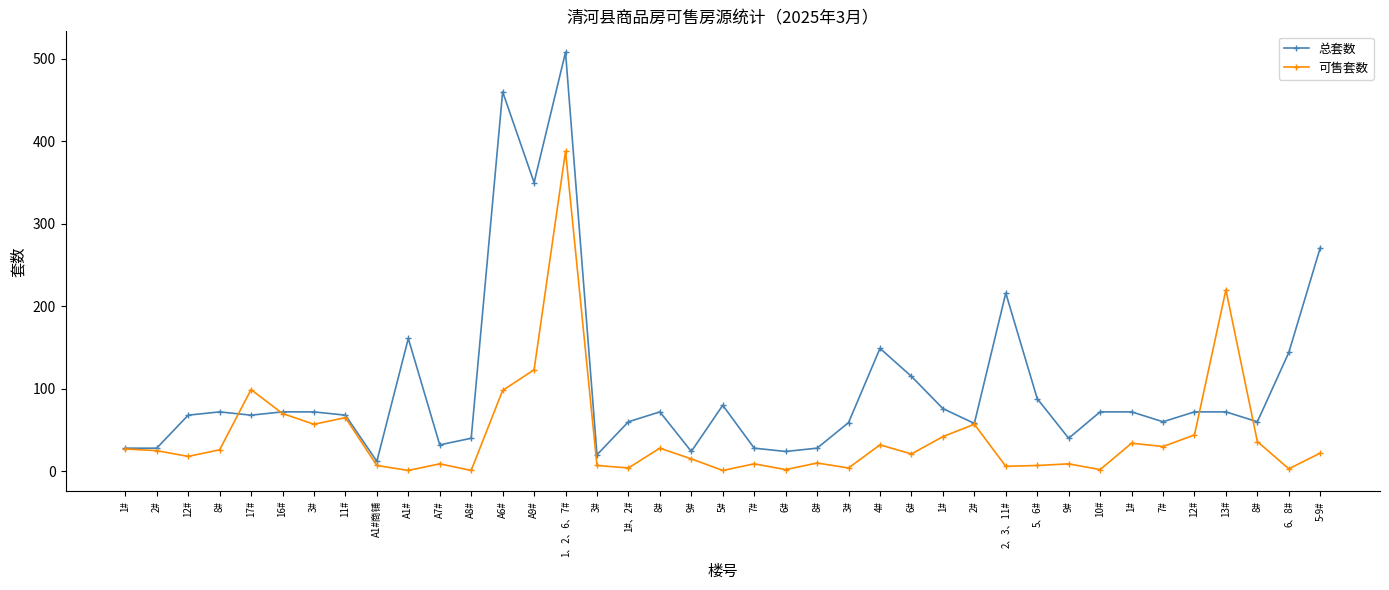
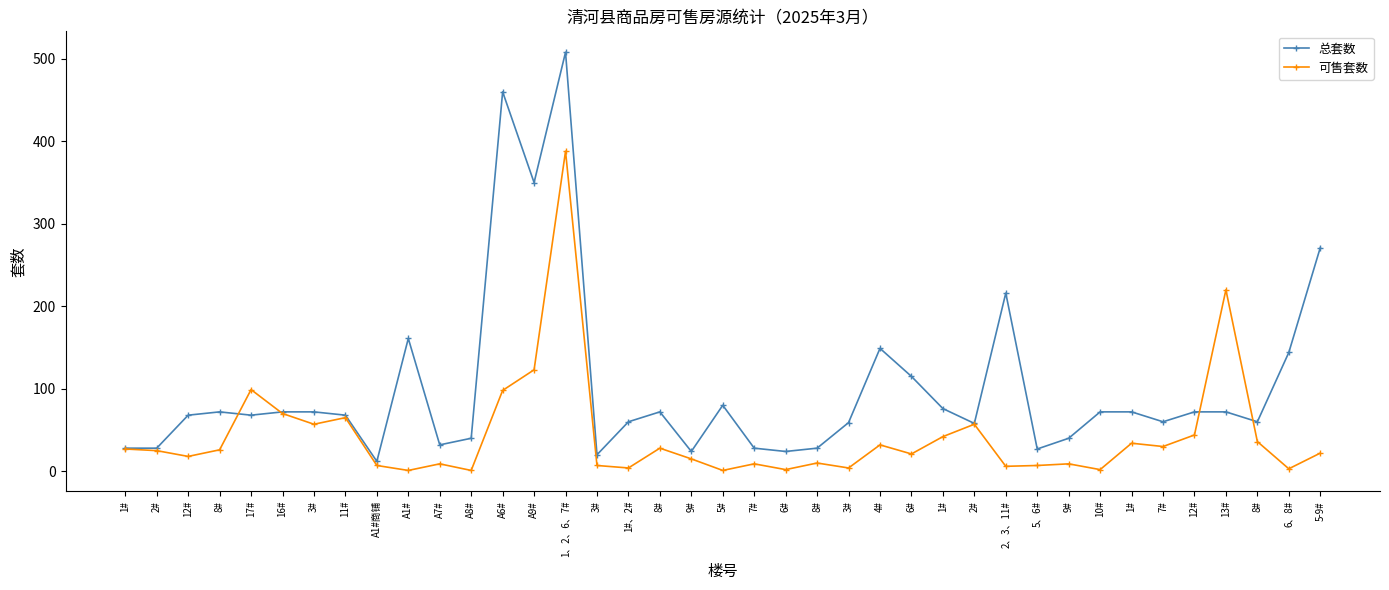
总套数, 5、6#: 90 -> 30
